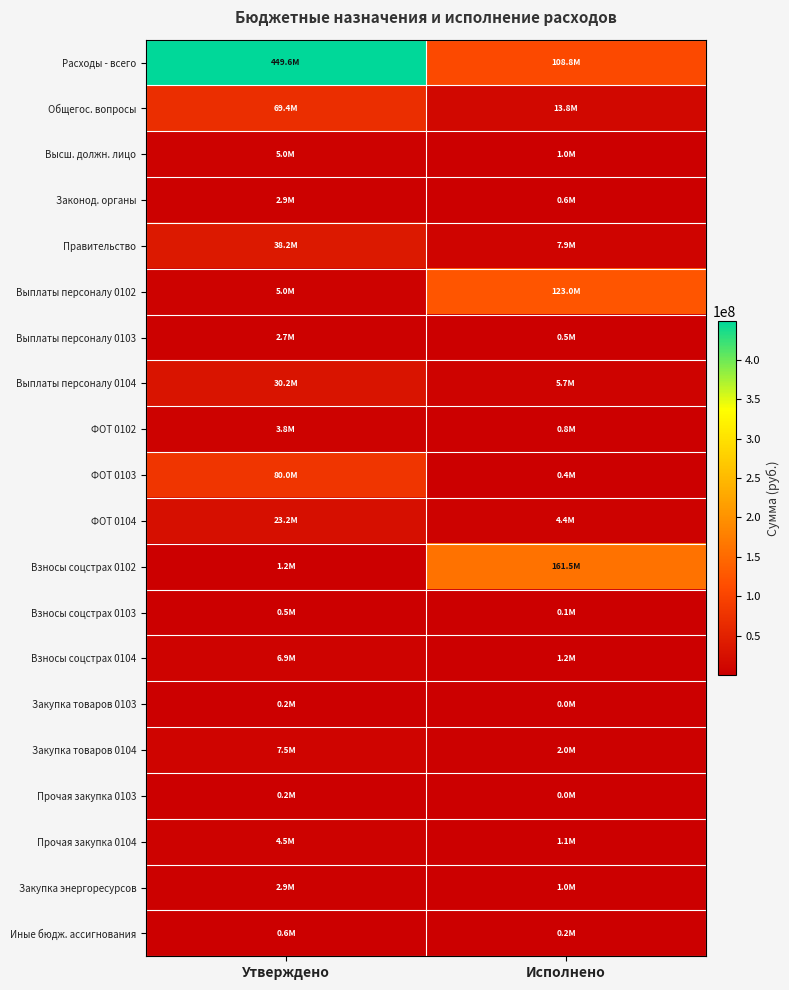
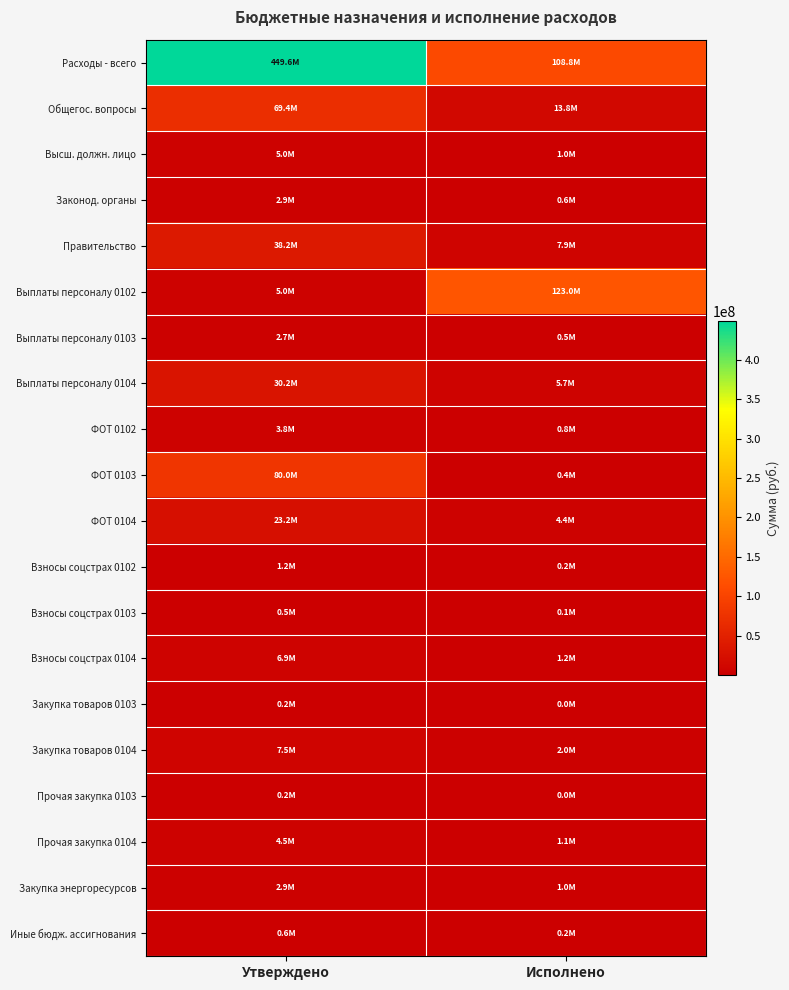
Взносы соцстрах 0102, Исполнено: 161.5M -> 0.2M
